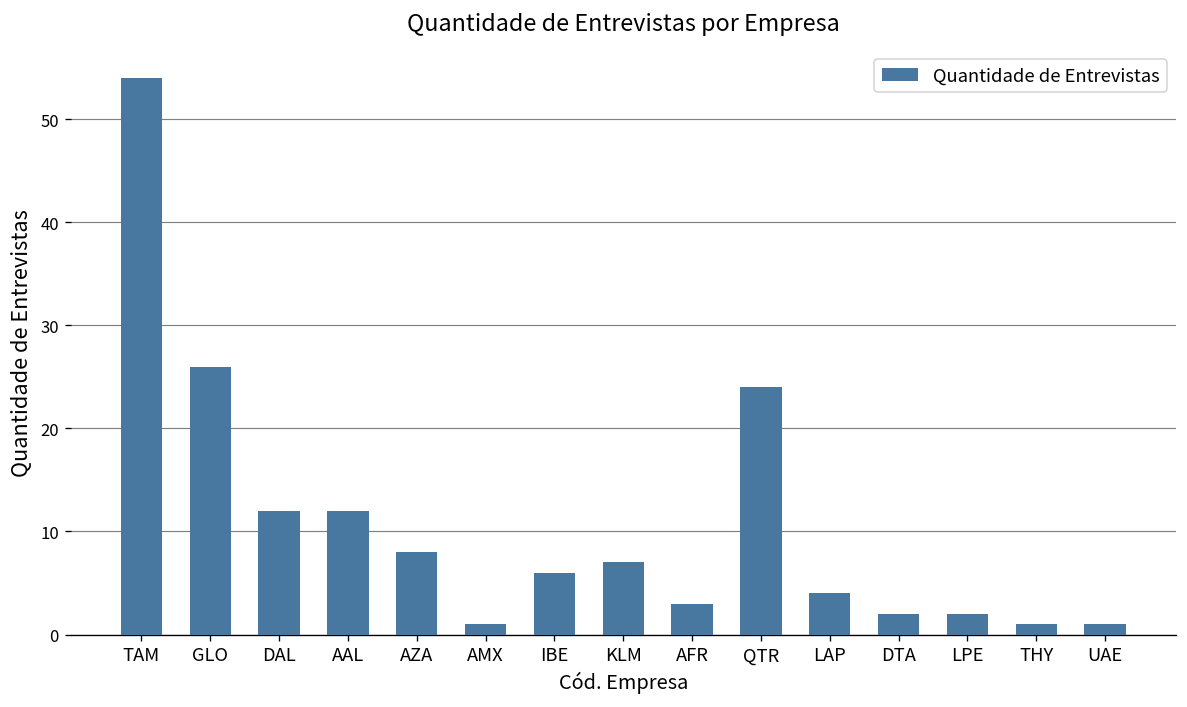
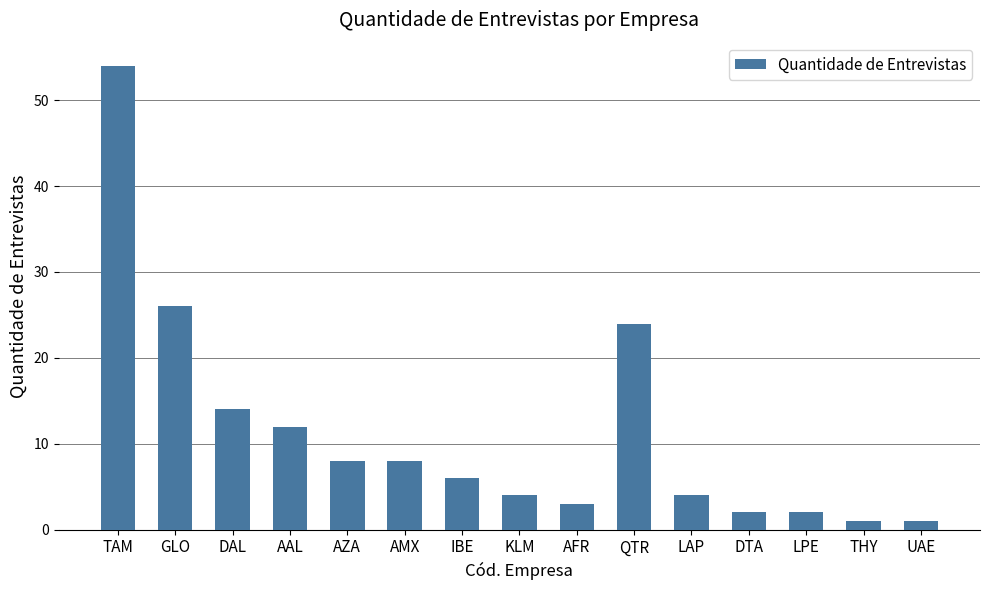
DAL: 12 -> 14
AMX: 1 -> 8
KLM: 7 -> 4
